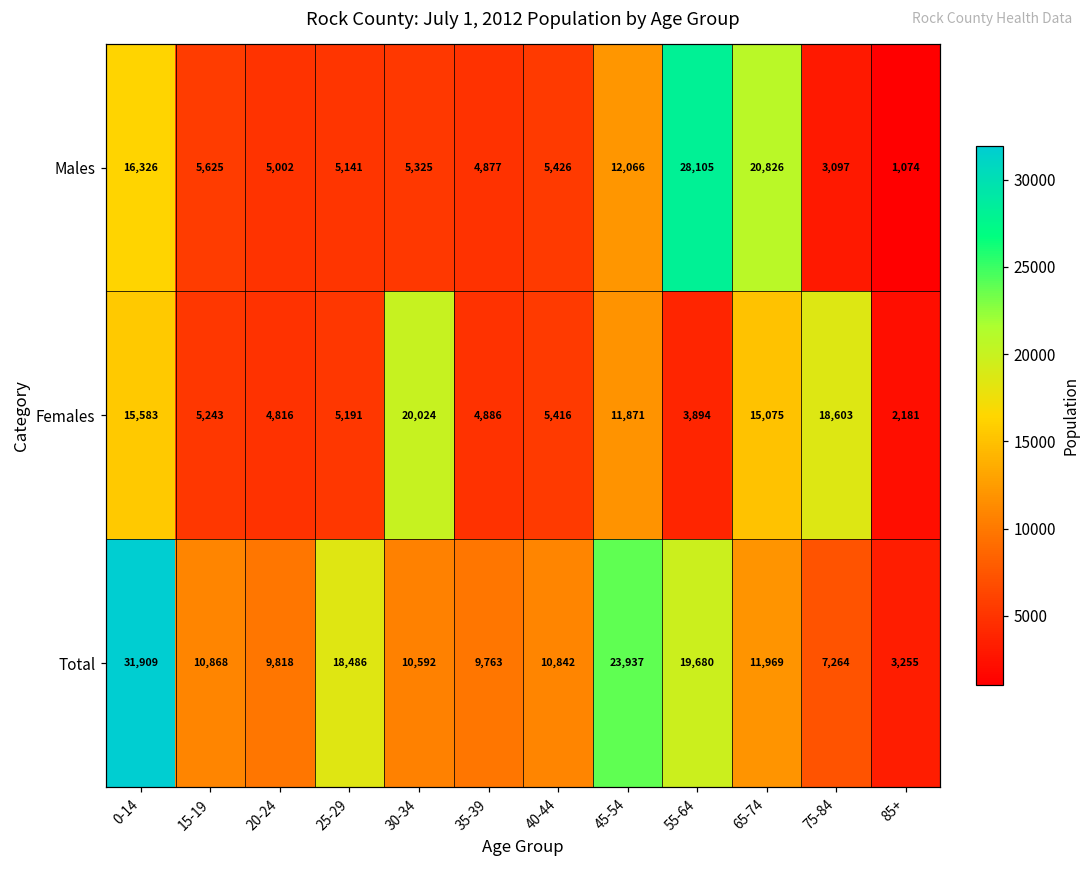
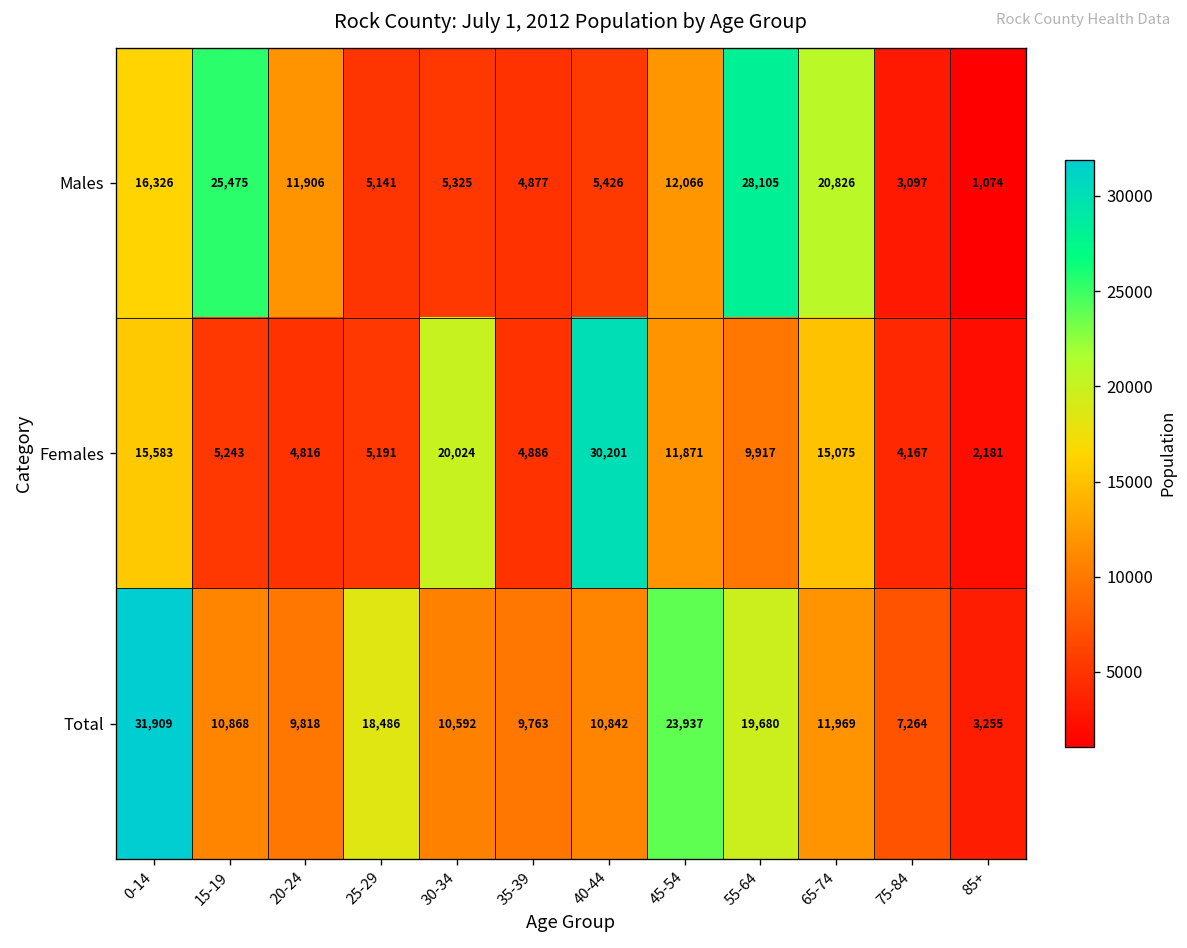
Males, 15-19: 5,625 -> 25,475
Males, 20-24: 5,002 -> 11,906
Females, 40-44: 5,416 -> 30,201
Females, 55-64: 3,894 -> 9,917
Females, 75-84: 18,603 -> 4,167
